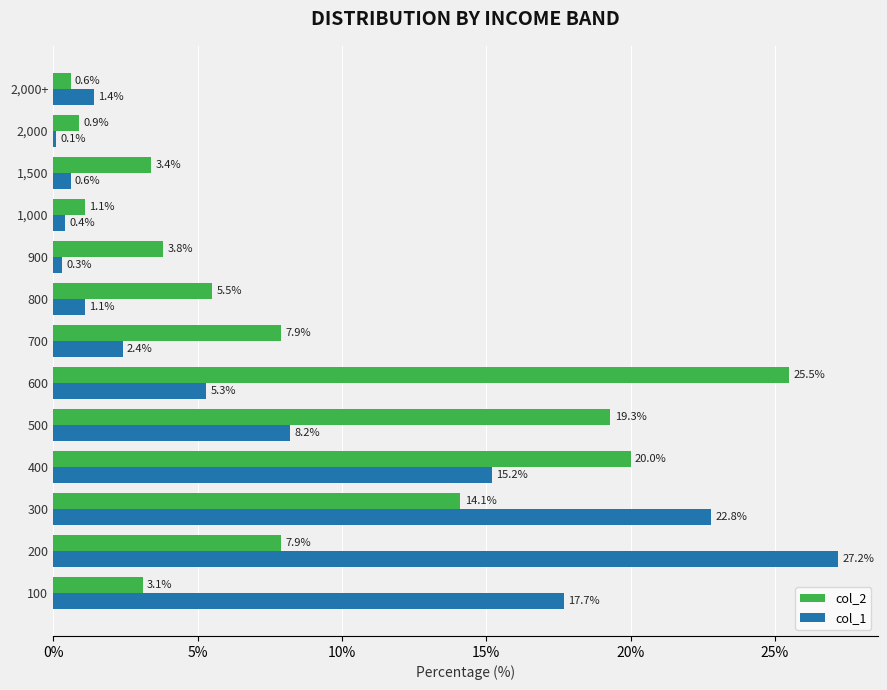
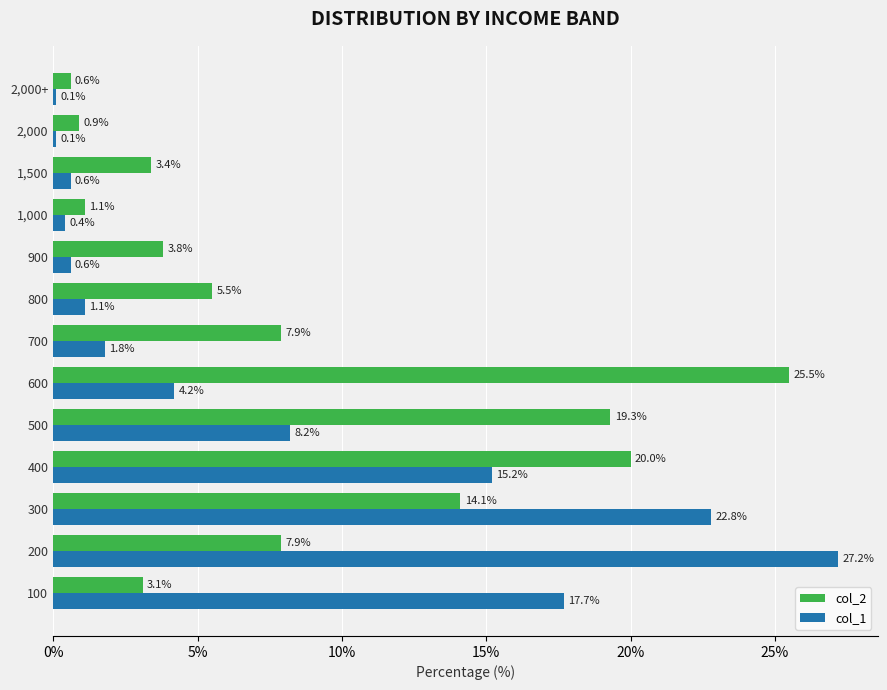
col_1, 2,000+: 1.4% -> 0.1%
col_1, 900: 0.3% -> 0.6%
col_1, 700: 2.4% -> 1.8%
col_1, 600: 5.3% -> 4.2%
